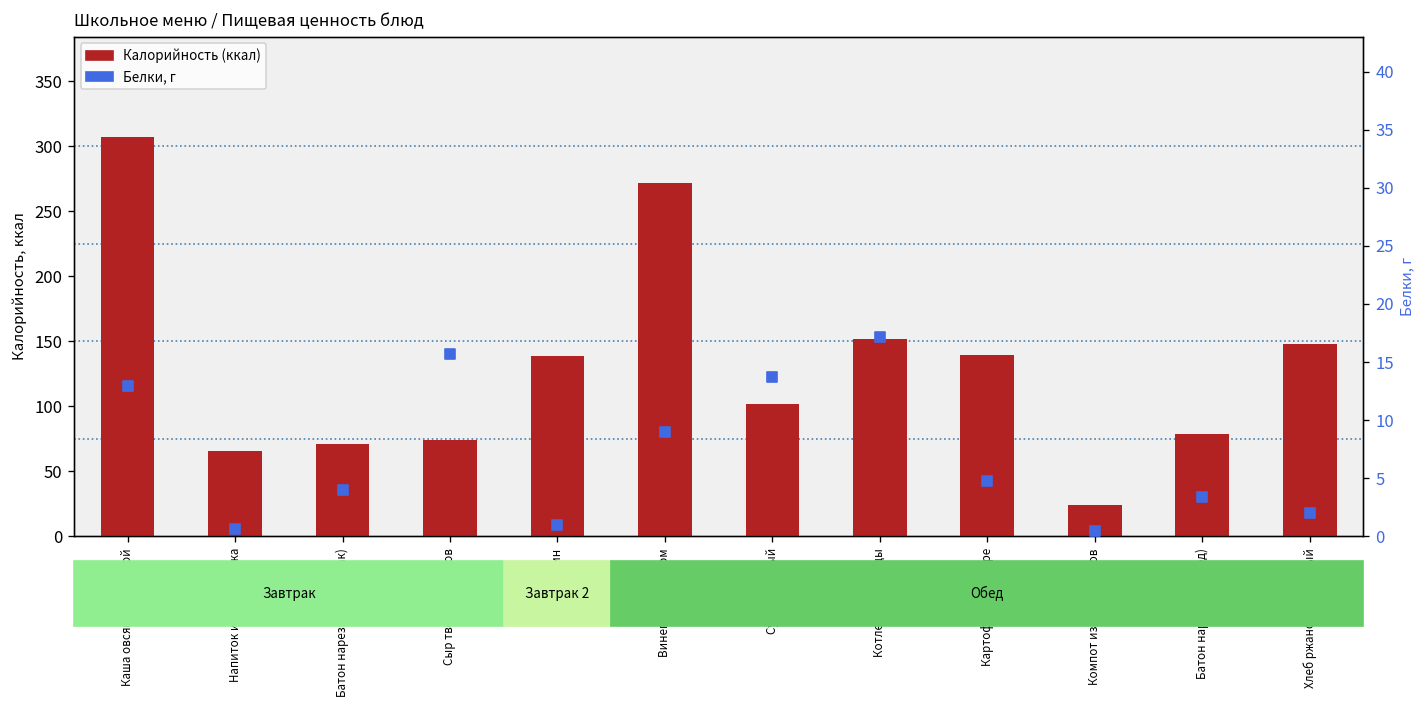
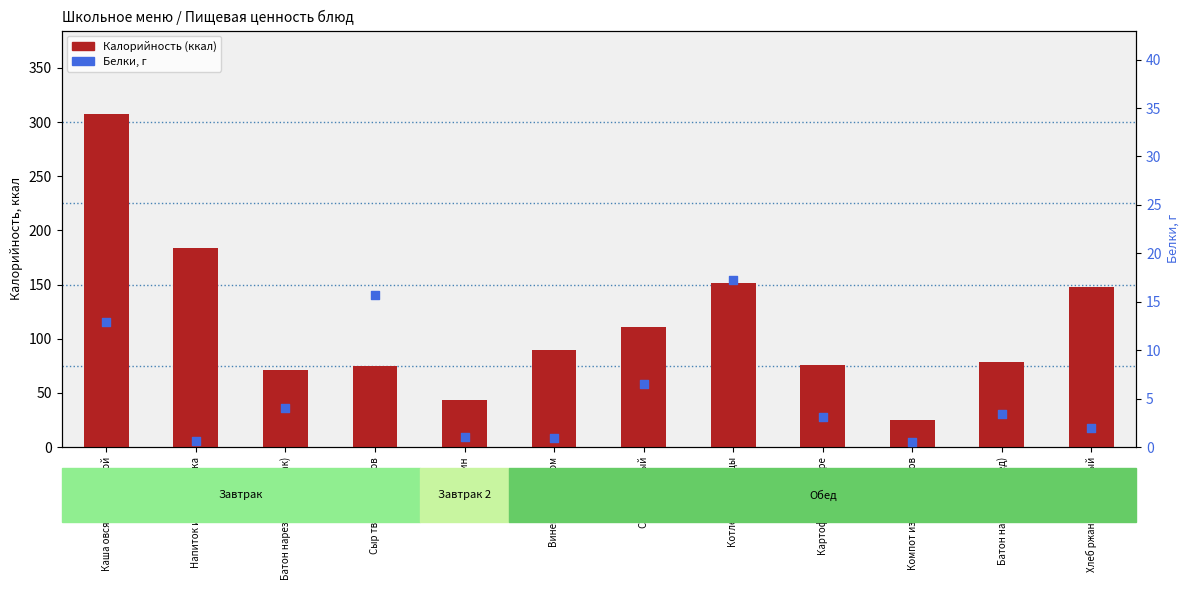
Калорийность (ккал), Напиток из шиповника: 65 -> 184
Калорийность (ккал), Апельсин: 139 -> 43
Калорийность (ккал), Винегрет с маслом: 272 -> 90
Калорийность (ккал), Суп гороховый: 102 -> 111
Калорийность (ккал), Картофельное пюре: 139 -> 76
Белки, г, Винегрет с маслом: 9 -> 1
Белки, г, Суп гороховый: 14 -> 7
Белки, г, Картофельное пюре: 5 -> 3
